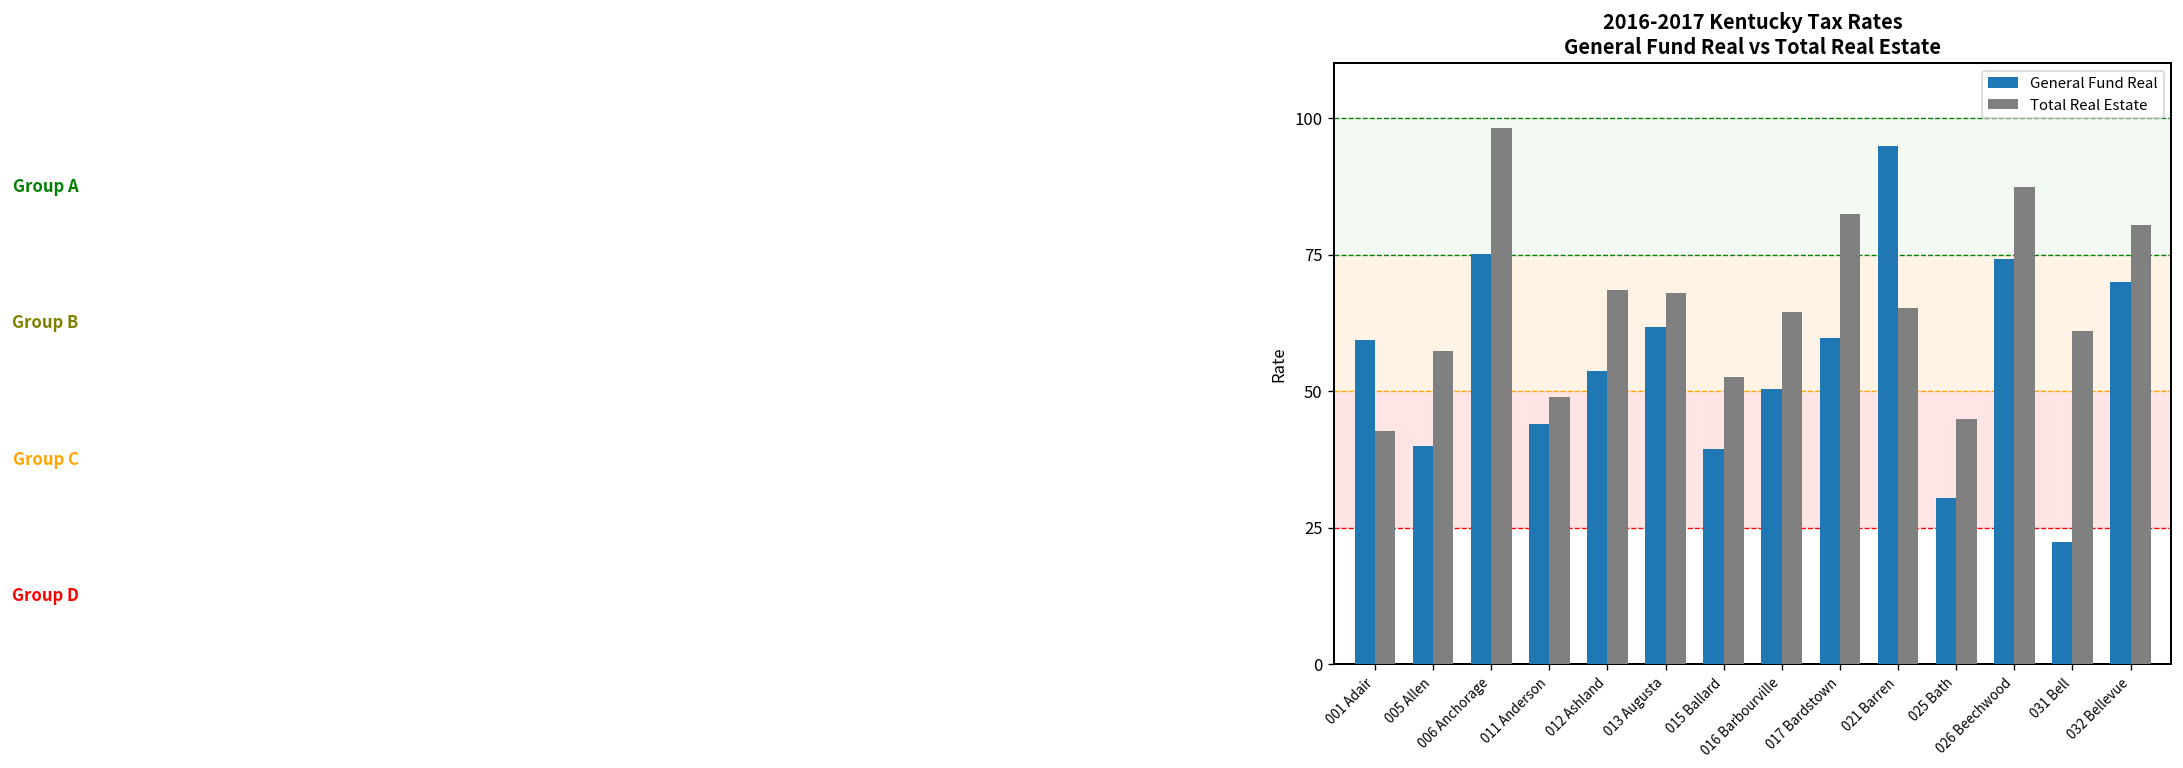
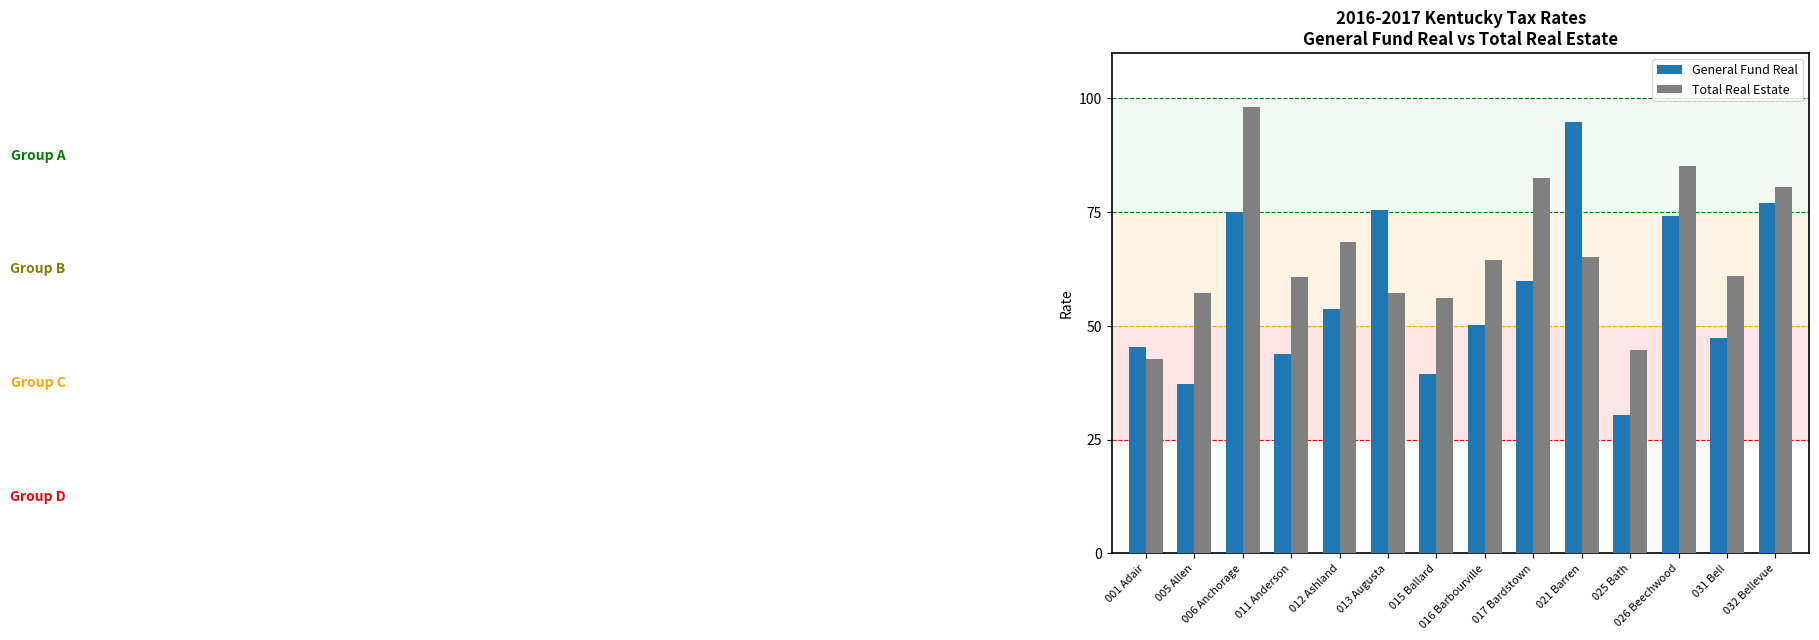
General Fund Real, 001 Adair: 59 -> 45
General Fund Real, 005 Allen: 40 -> 37
Total Real Estate, 011 Anderson: 49 -> 61
General Fund Real, 013 Augusta: 62 -> 76
Total Real Estate, 013 Augusta: 68 -> 57
Total Real Estate, 015 Ballard: 53 -> 56
Total Real Estate, 026 Beechwood: 87 -> 85
General Fund Real, 031 Bell: 22 -> 47
General Fund Real, 032 Bellevue: 70 -> 77
